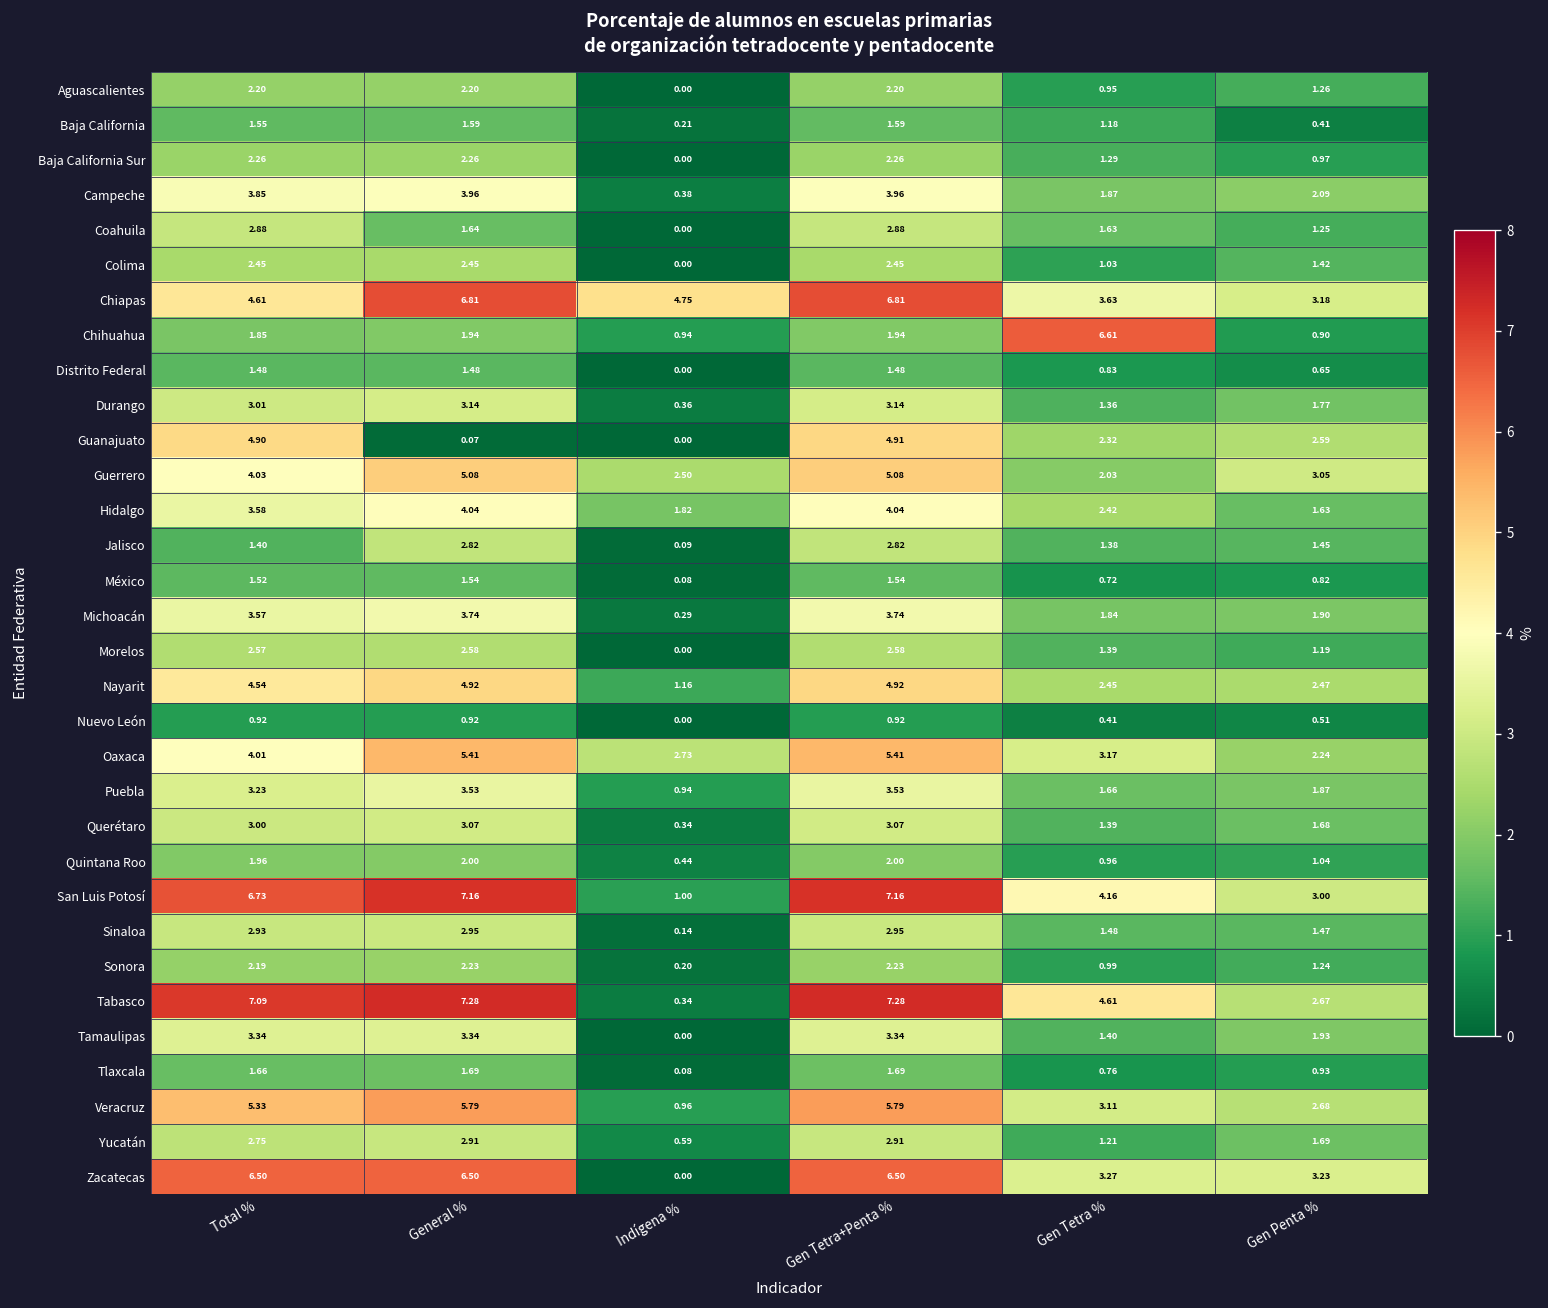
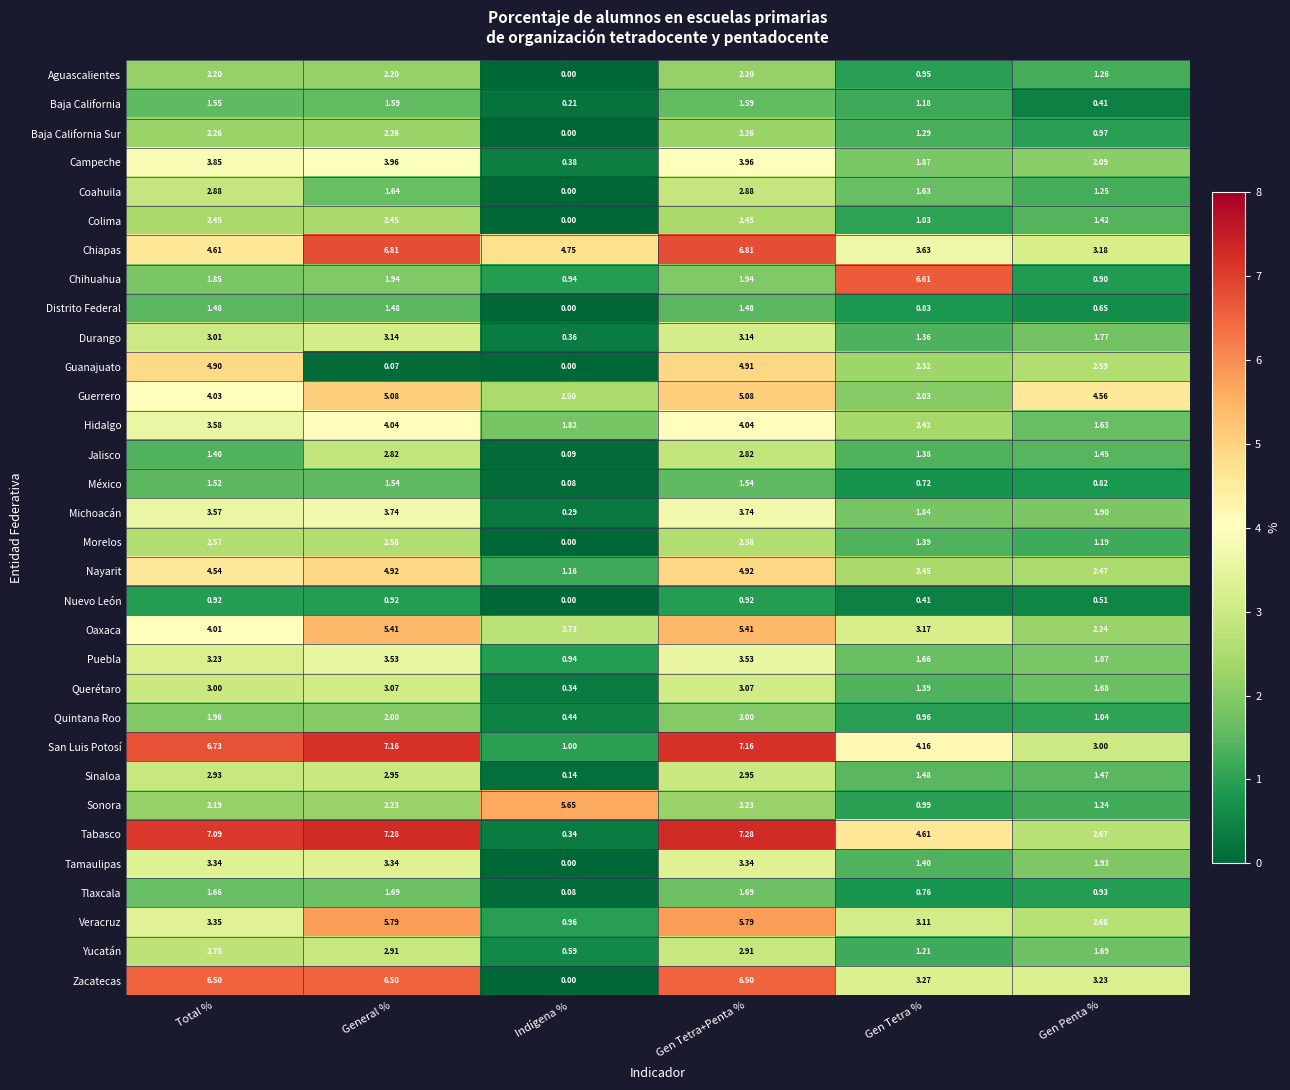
Guerrero, Gen Penta %: 3.05 -> 4.56
Sonora, Indígena %: 0.20 -> 5.65
Veracruz, Total %: 5.33 -> 3.35
